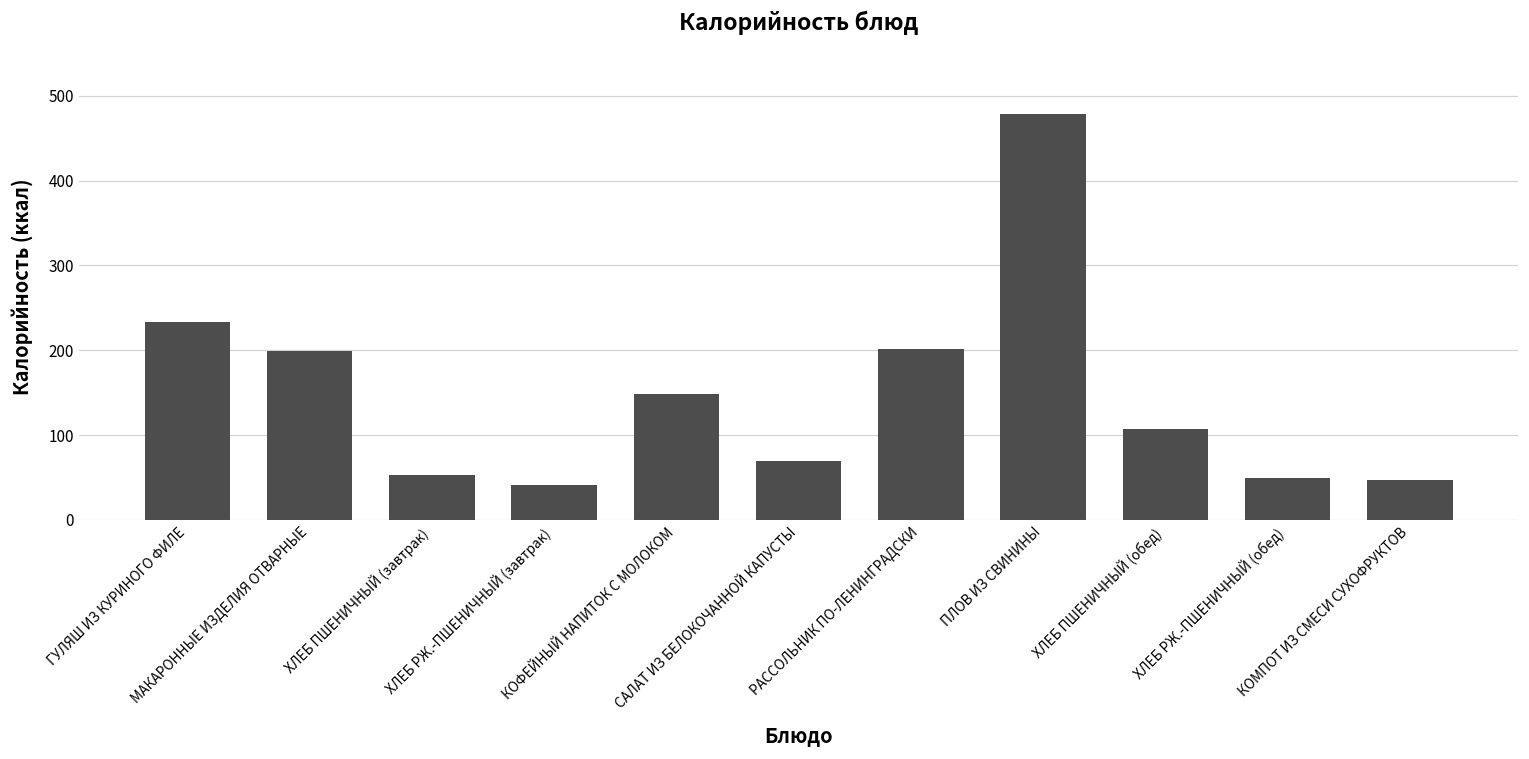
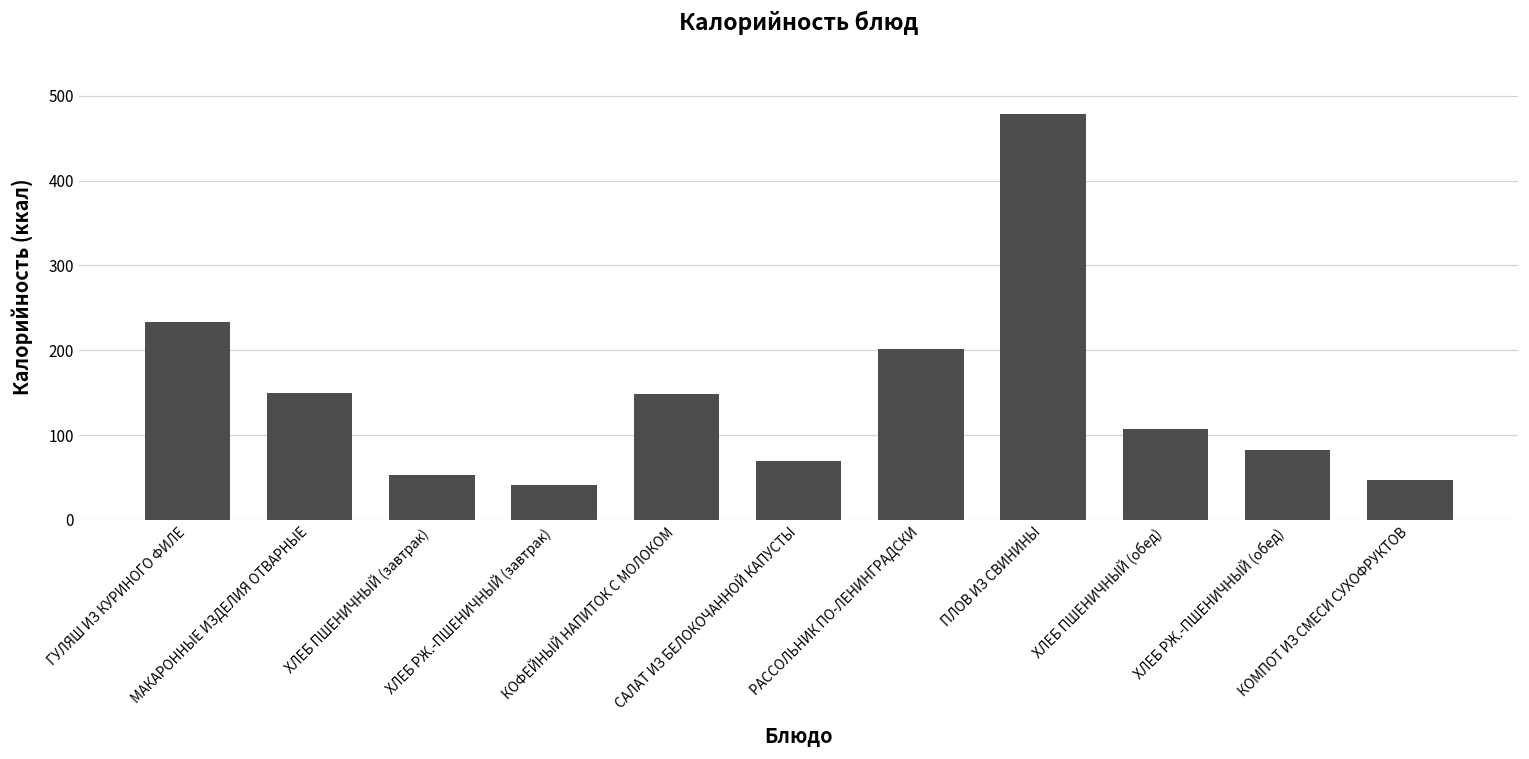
МАКАРОННЫЕ ИЗДЕЛИЯ ОТВАРНЫЕ: 200 -> 150
ХЛЕБ РЖ.-ПШЕНИЧНЫЙ (обед): 50 -> 80
